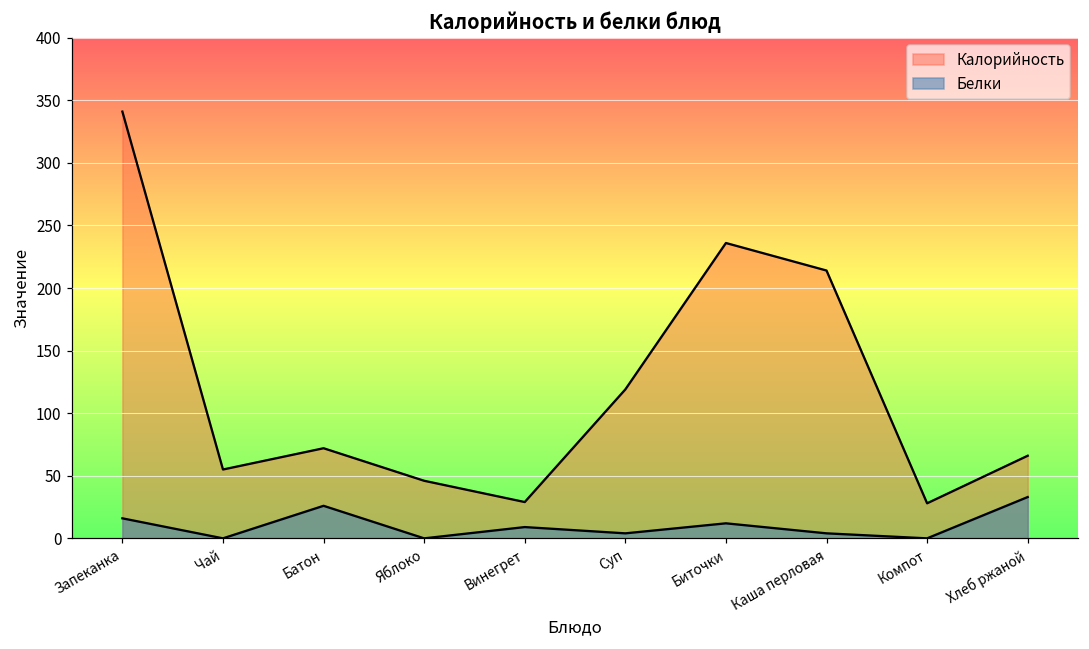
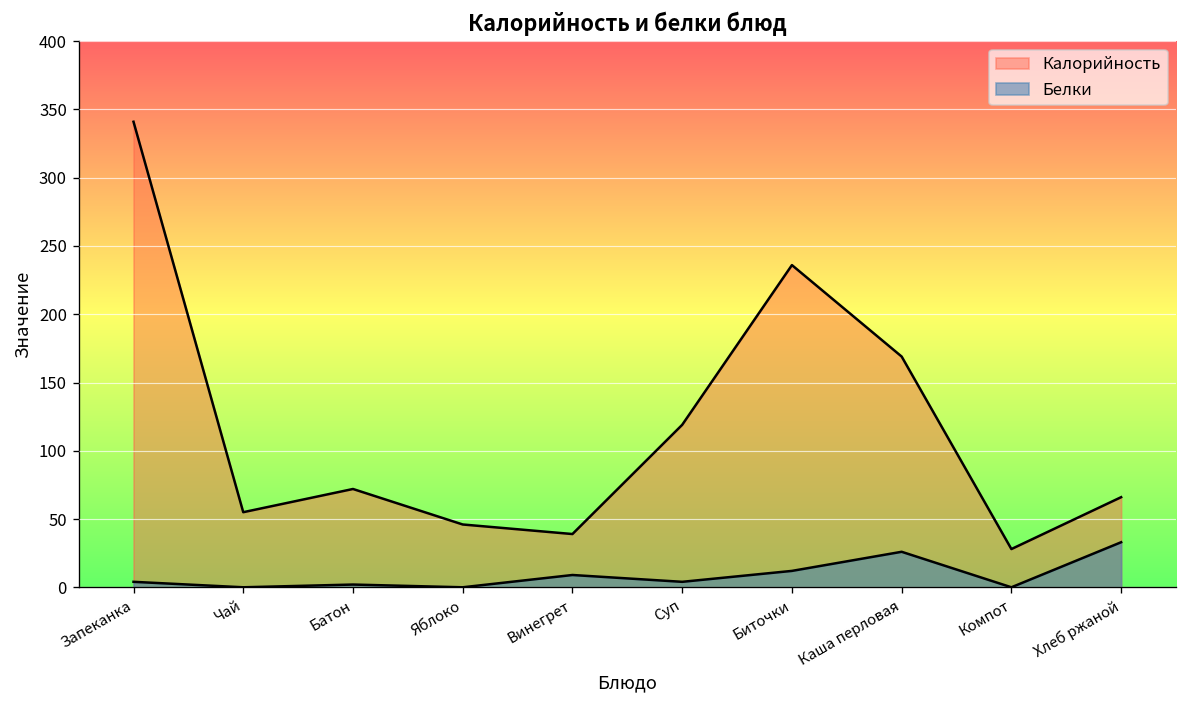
Белки, Запеканка: 16 -> 4
Белки, Батон: 26 -> 2
Калорийность, Винегрет: 29 -> 39
Калорийность, Каша перловая: 214 -> 169
Белки, Каша перловая: 4 -> 26
